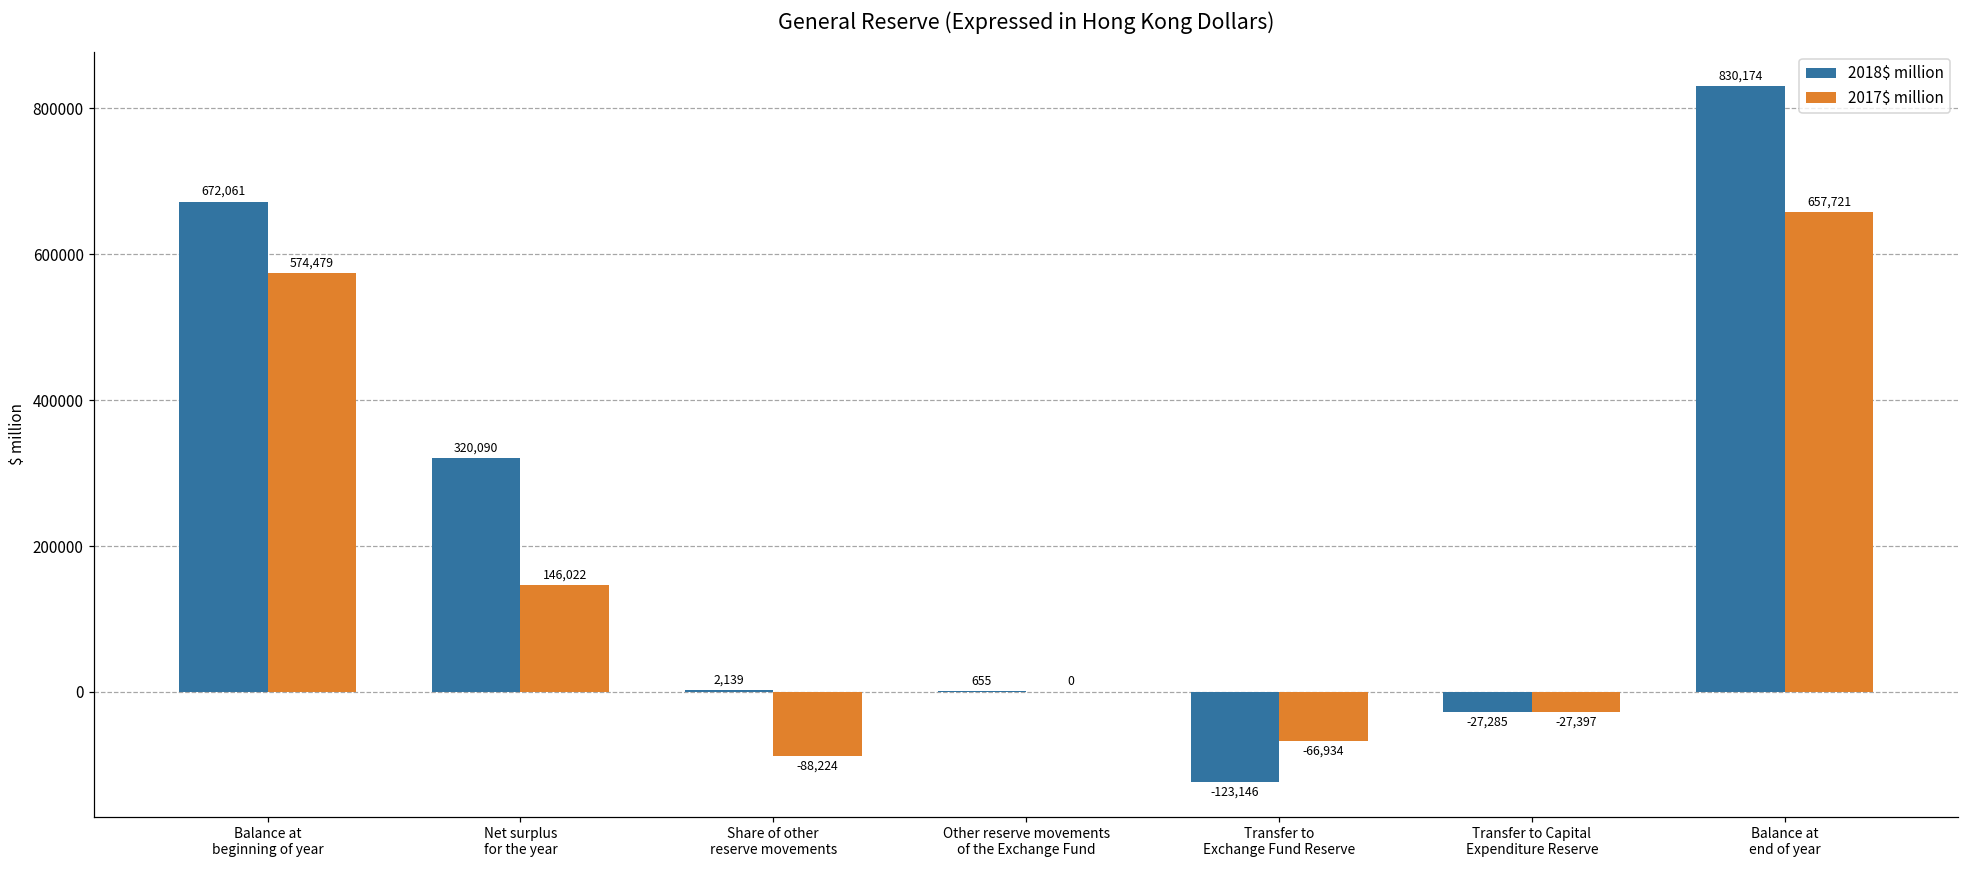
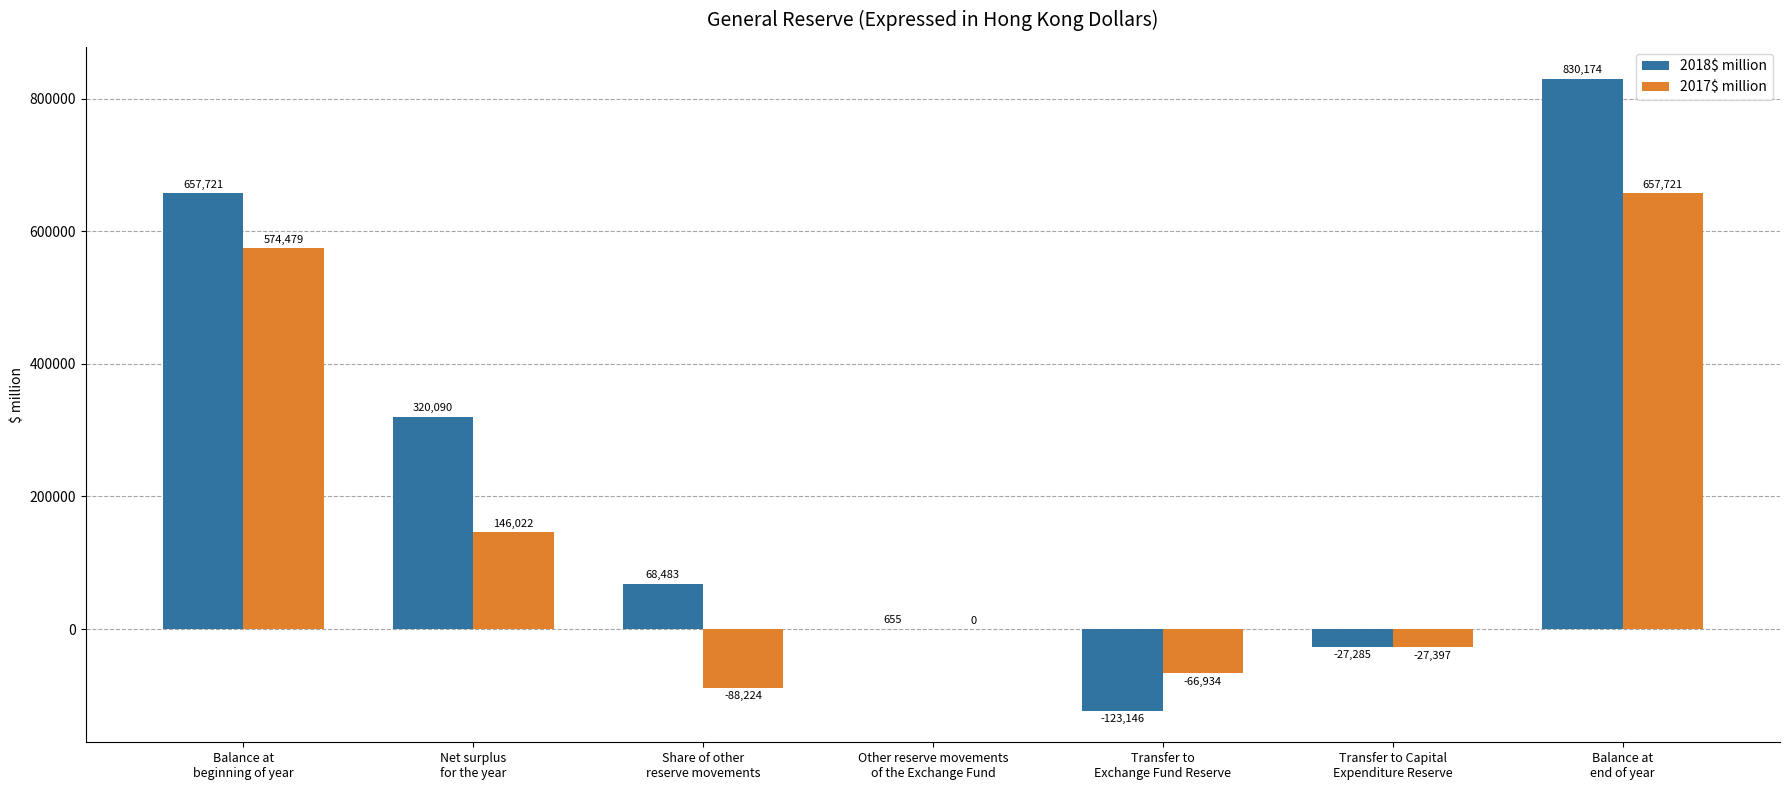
2018$ million, Balance at beginning of year: 672,061 -> 657,721
2018$ million, Share of other reserve movements: 2,139 -> 68,483
